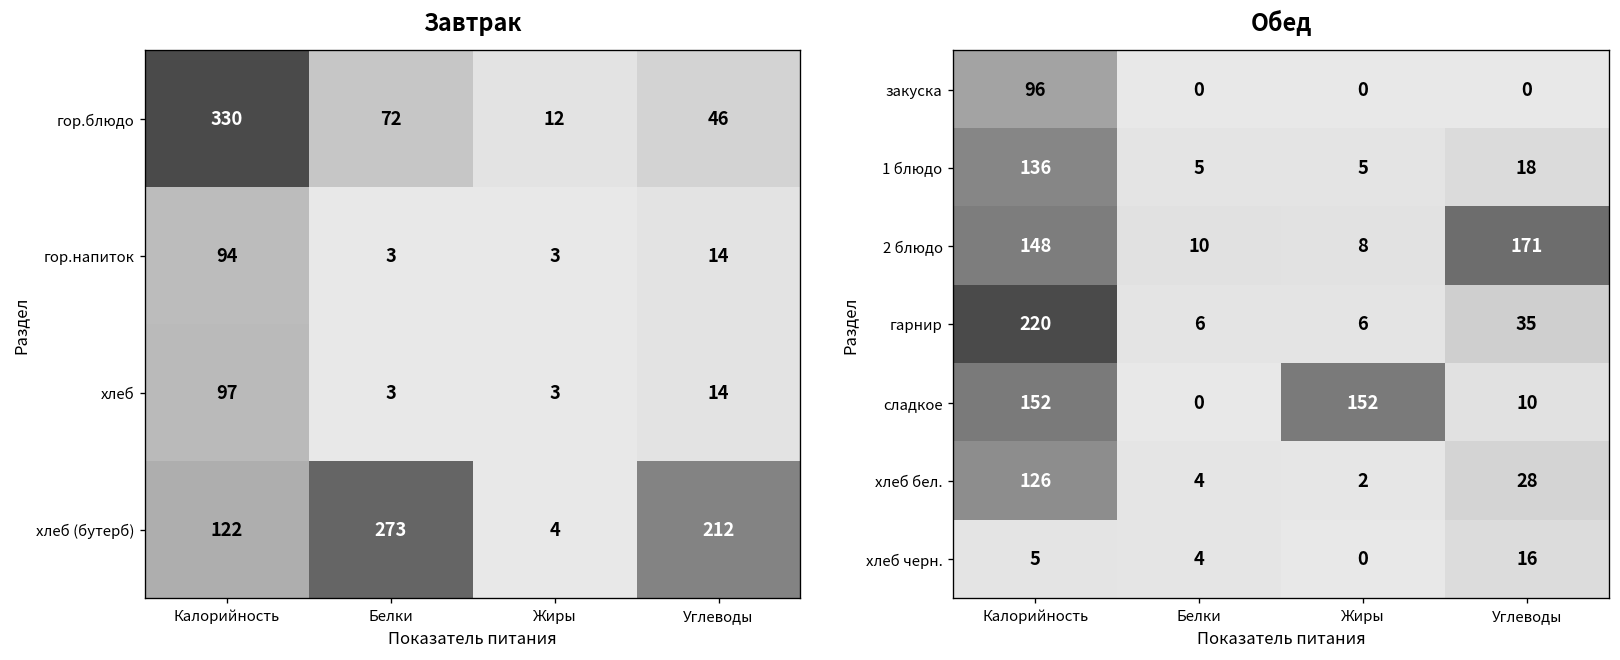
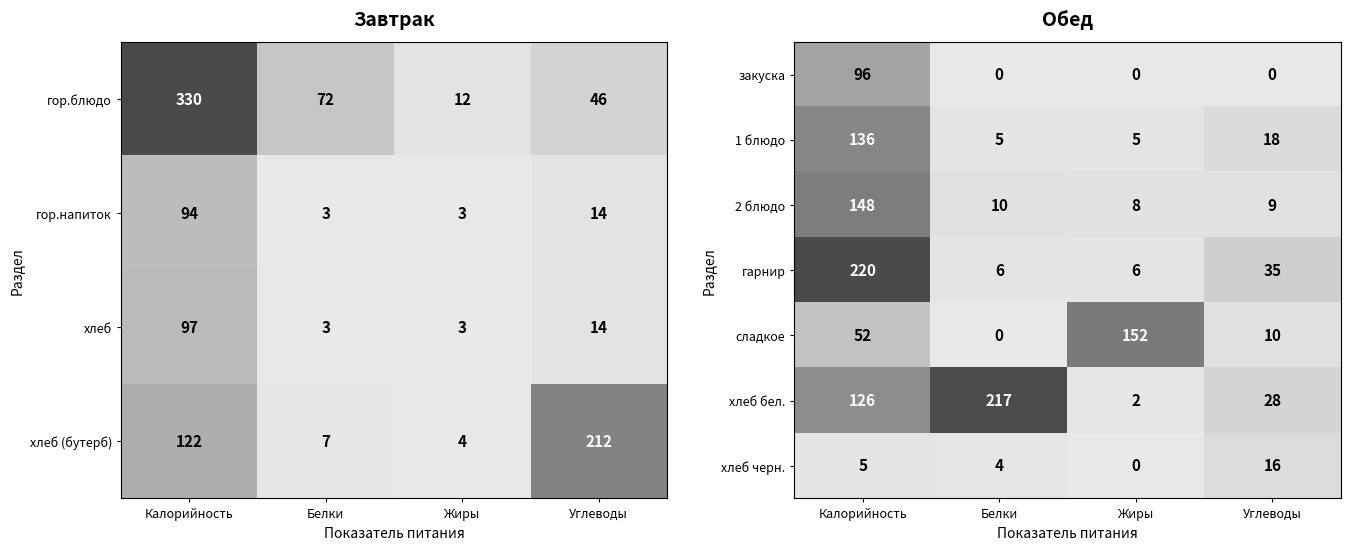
Завтрак, хлеб (бутерб), Белки: 273 -> 7
Обед, 2 блюдо, Углеводы: 171 -> 9
Обед, сладкое, Калорийность: 152 -> 52
Обед, хлеб бел., Белки: 4 -> 217
